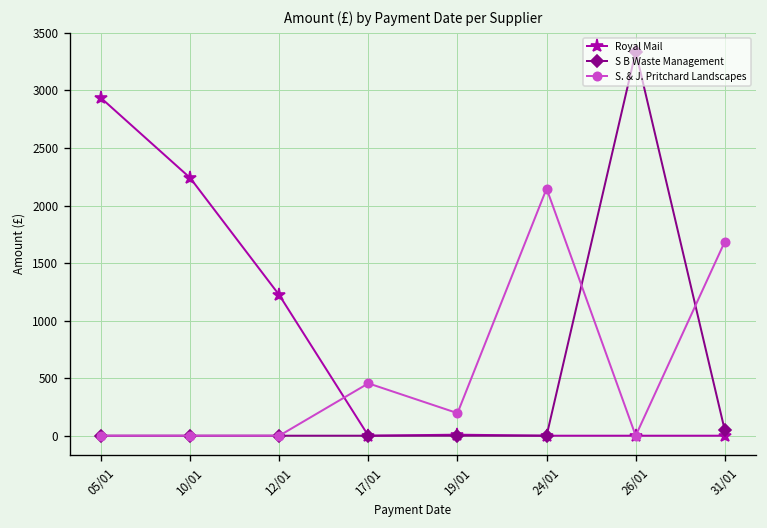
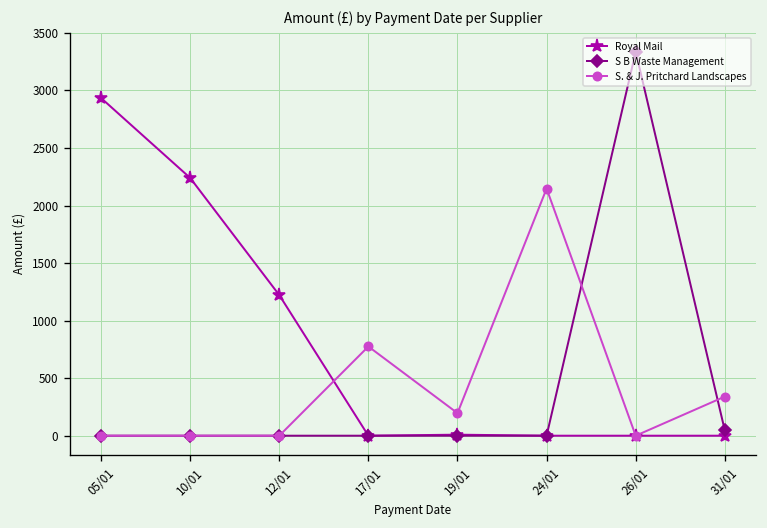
S. & J. Pritchard Landscapes, 17/01: 500 -> 800
S. & J. Pritchard Landscapes, 31/01: 1700 -> 300
